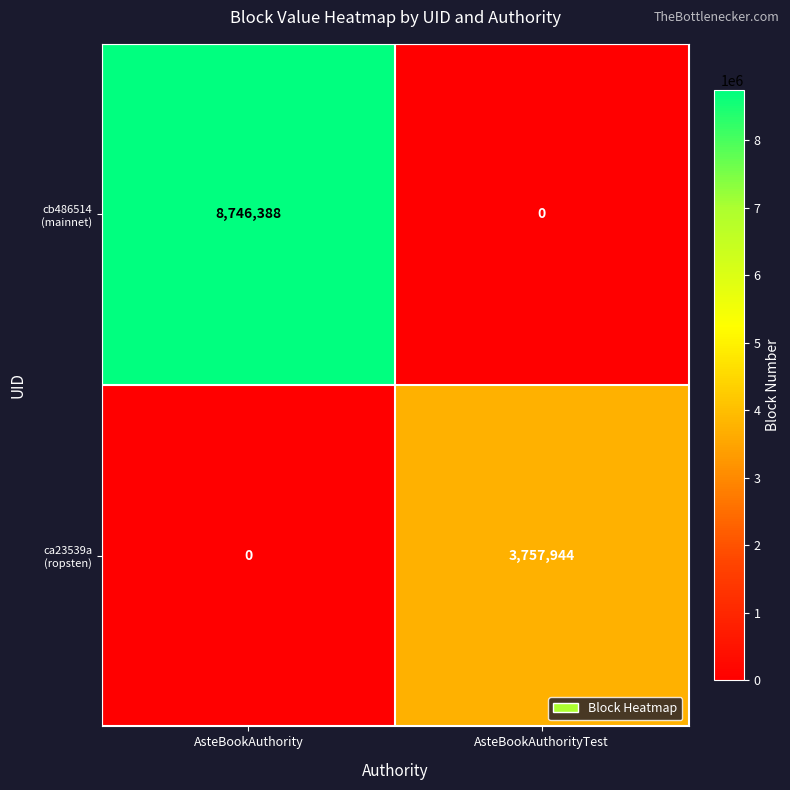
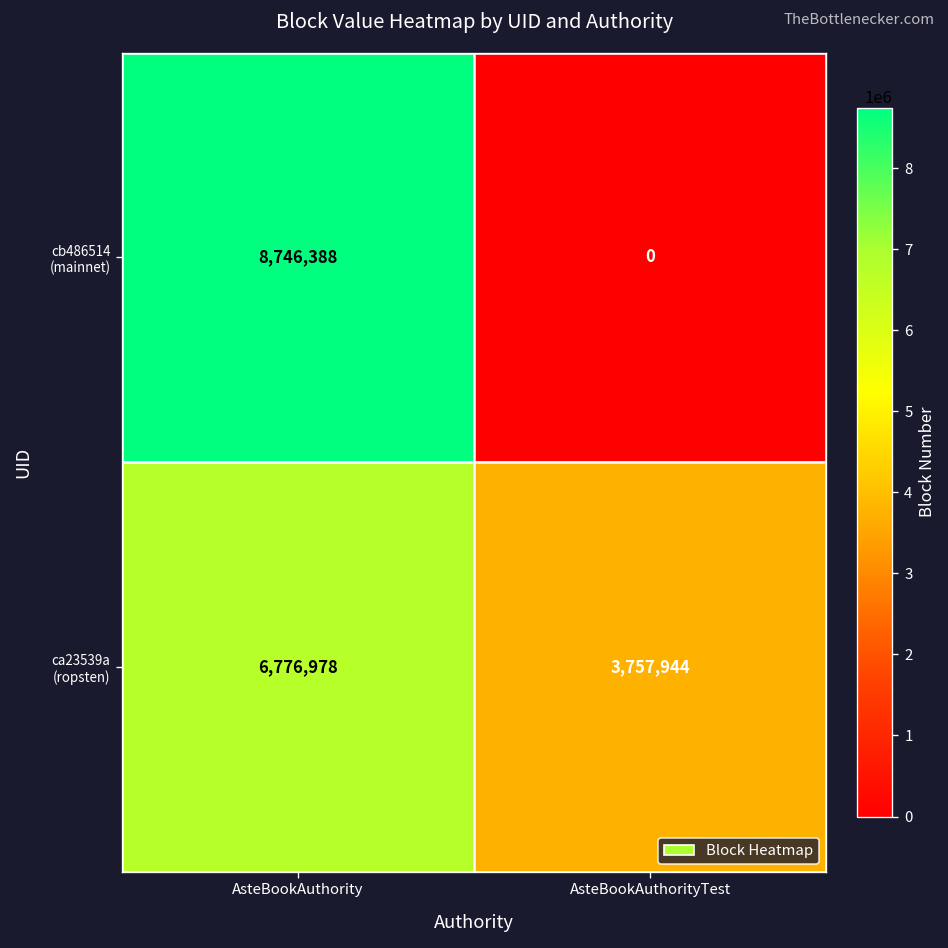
ca23539a (ropsten), AsteBookAuthority: 0 -> 6,776,978
